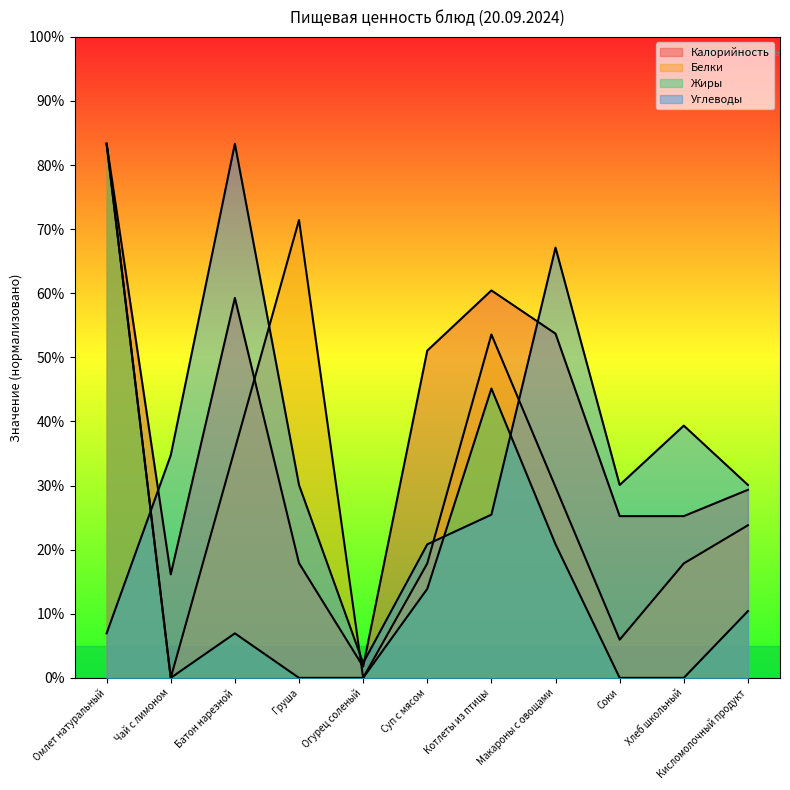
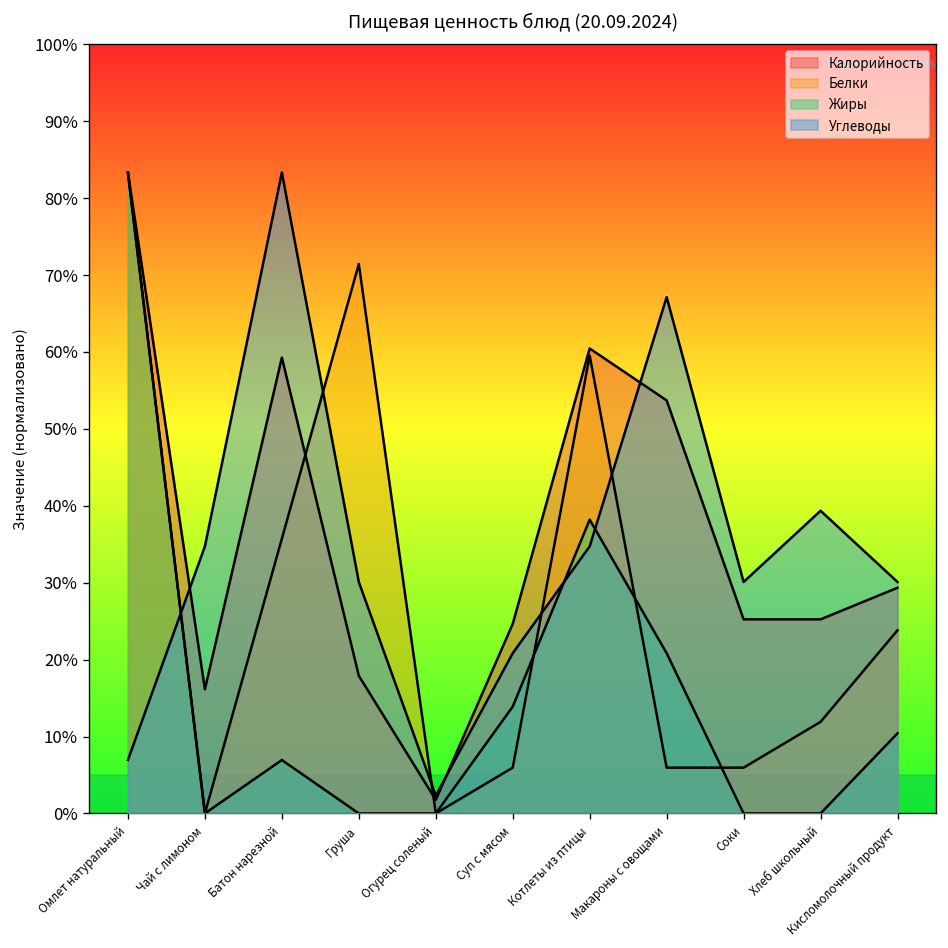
Калорийность, Суп с мясом: 51% -> 25%
Белки, Суп с мясом: 18% -> 6%
Белки, Котлеты из птицы: 54% -> 60%
Жиры, Котлеты из птицы: 45% -> 38%
Углеводы, Котлеты из птицы: 25% -> 35%
Белки, Макароны с овощами: 30% -> 6%
Белки, Хлеб школьный: 18% -> 12%
